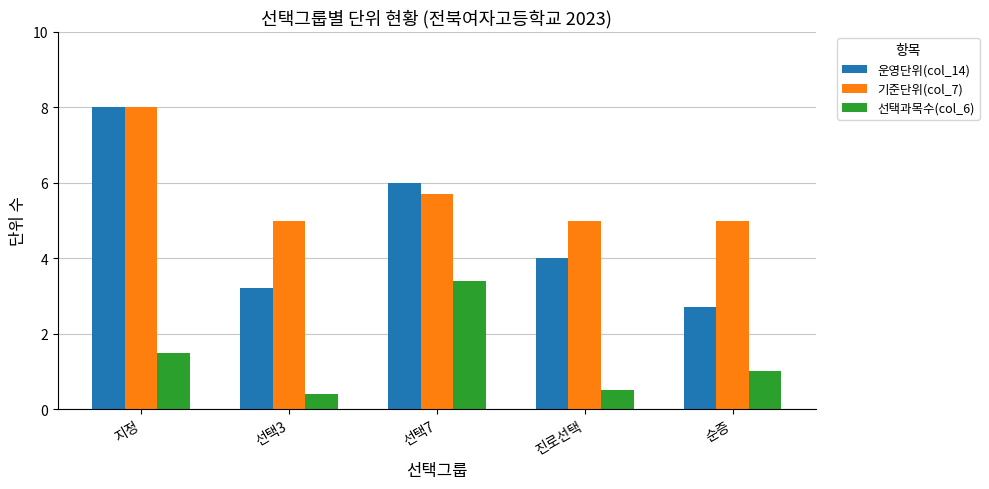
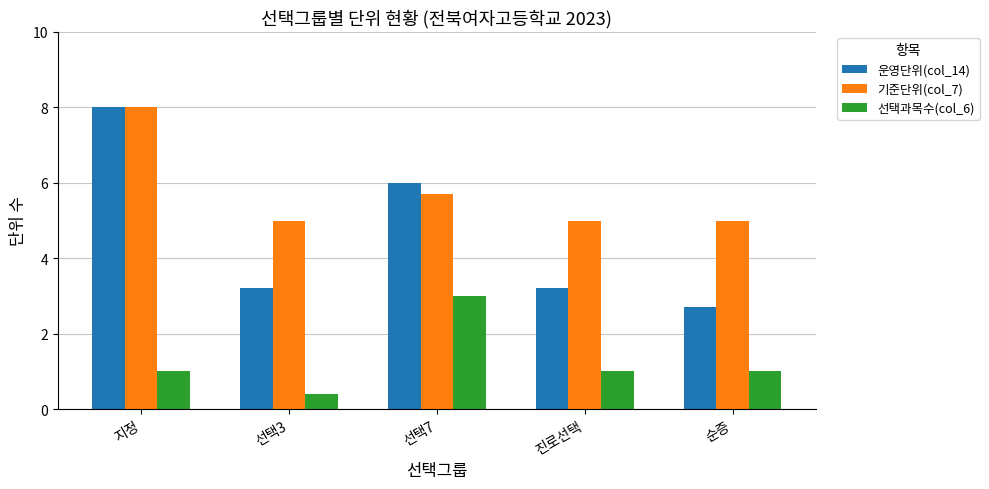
선택과목수(col_6), 지정: 1.5 -> 1.0
선택과목수(col_6), 선택7: 3.4 -> 3.0
운영단위(col_14), 진로선택: 4.0 -> 3.2
선택과목수(col_6), 진로선택: 0.5 -> 1.0
